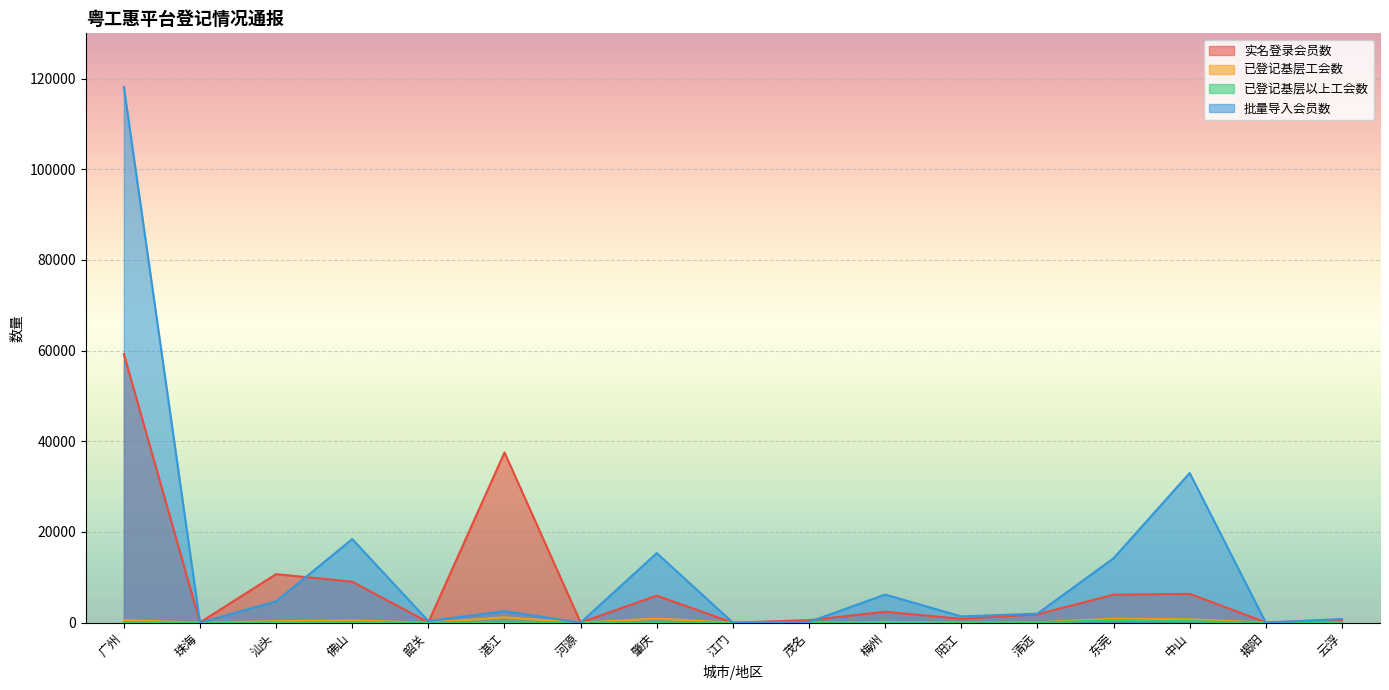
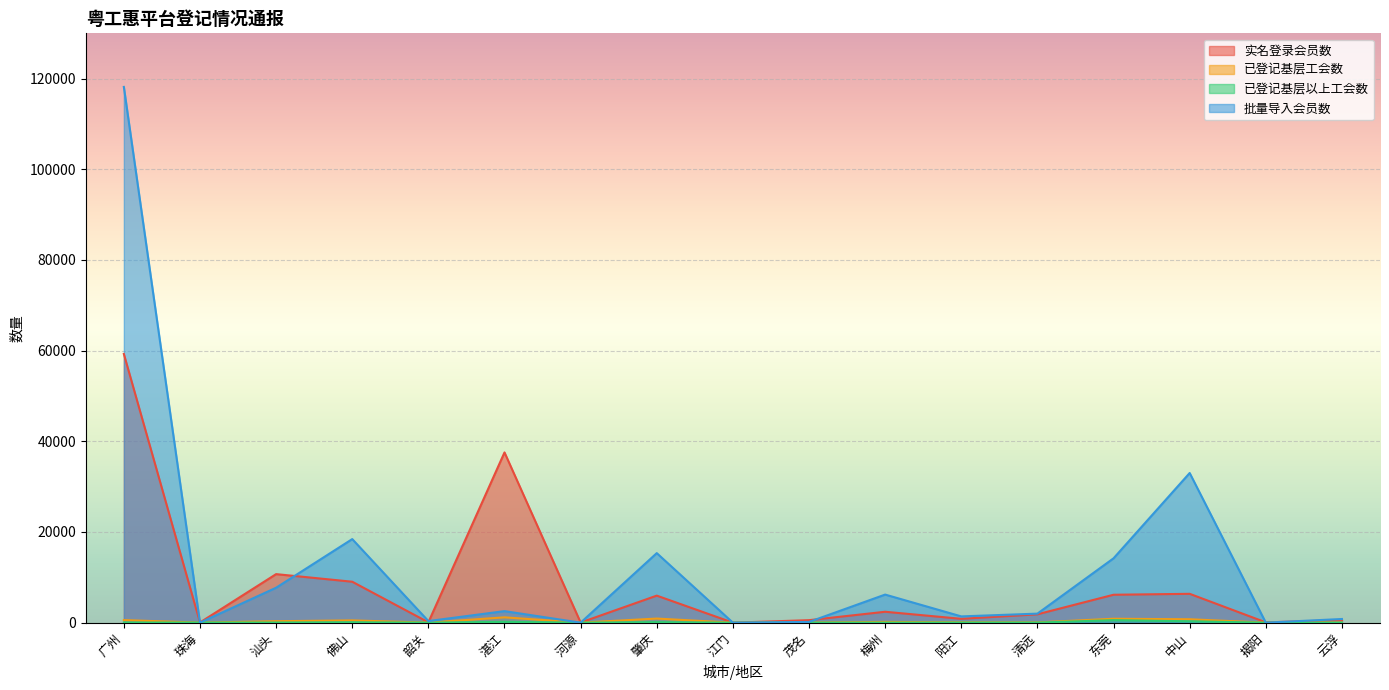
批量导入会员数, 汕头: 5000 -> 8000
